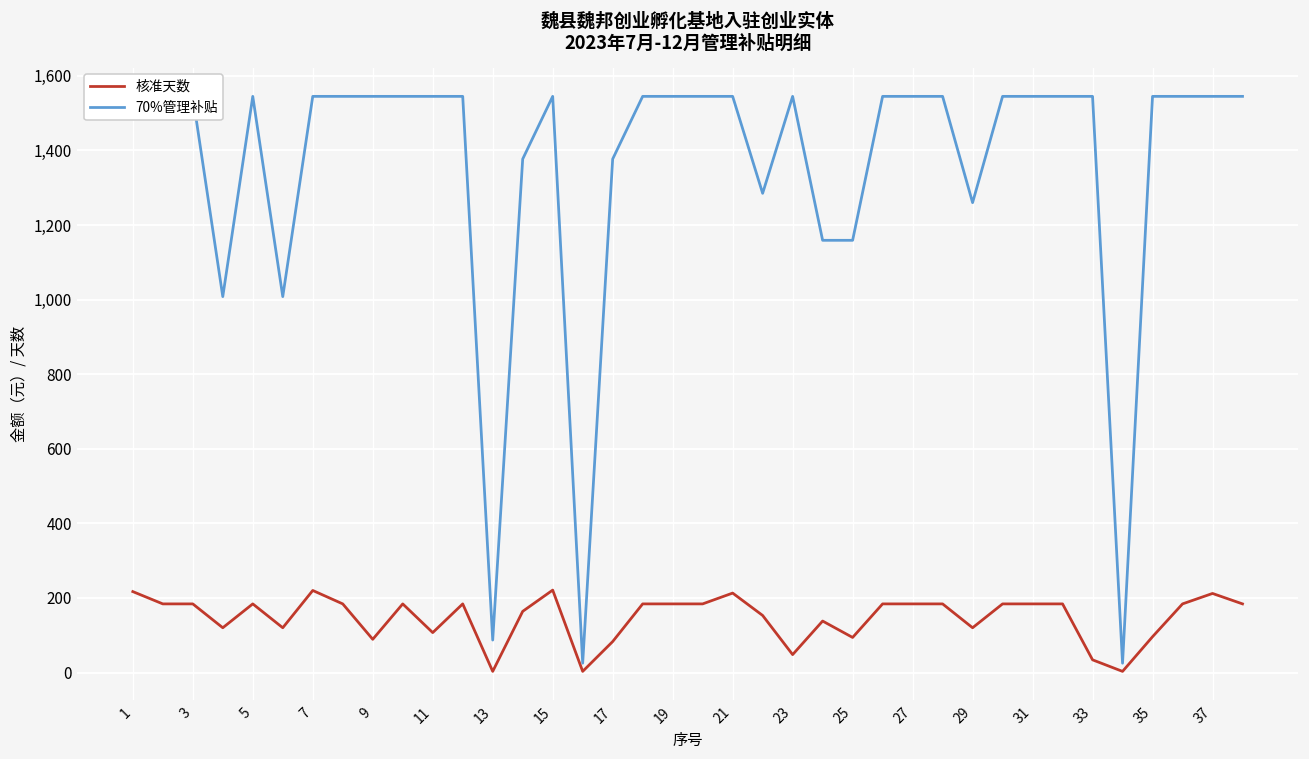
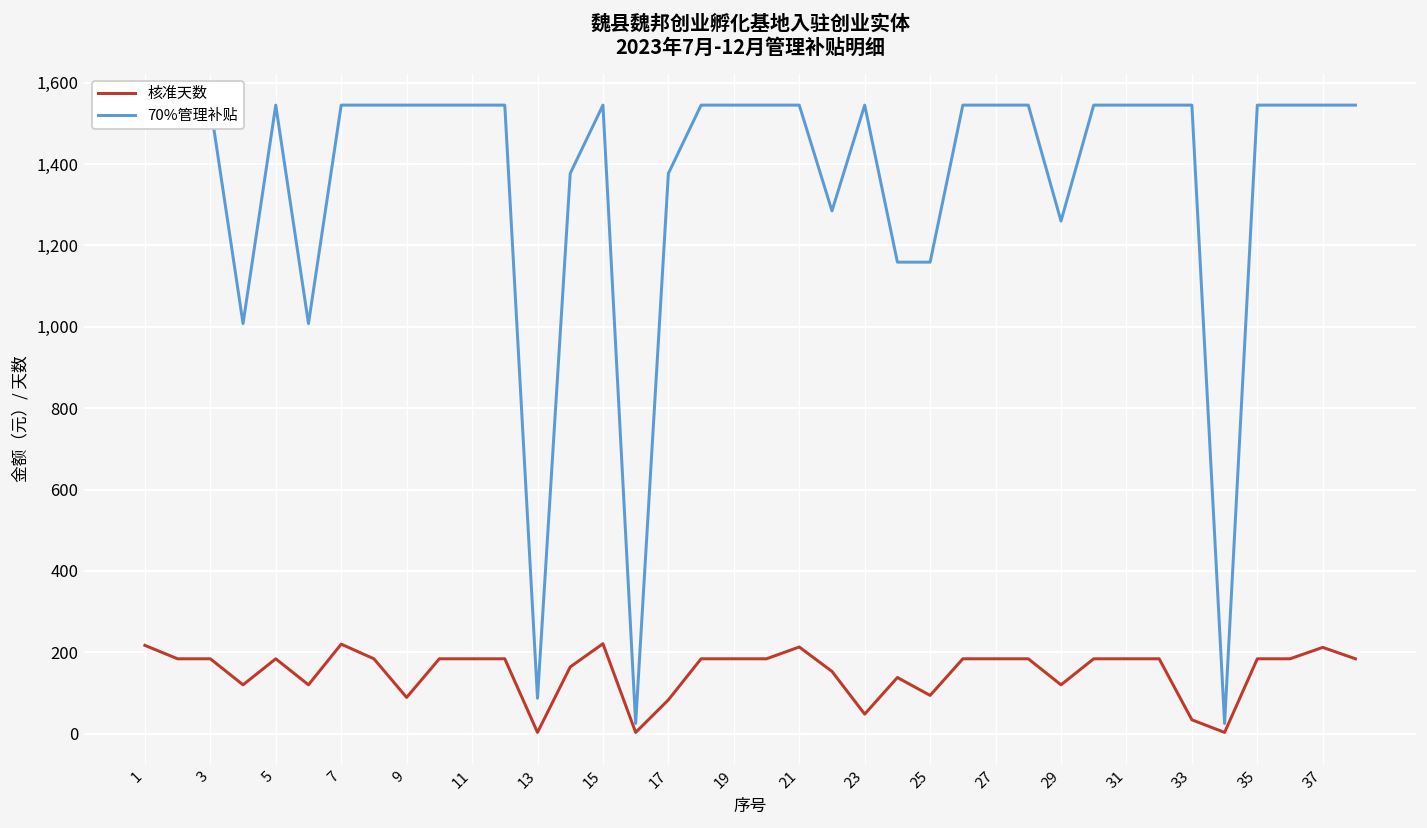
核准天数, 11: 110 -> 180
核准天数, 35: 100 -> 180
